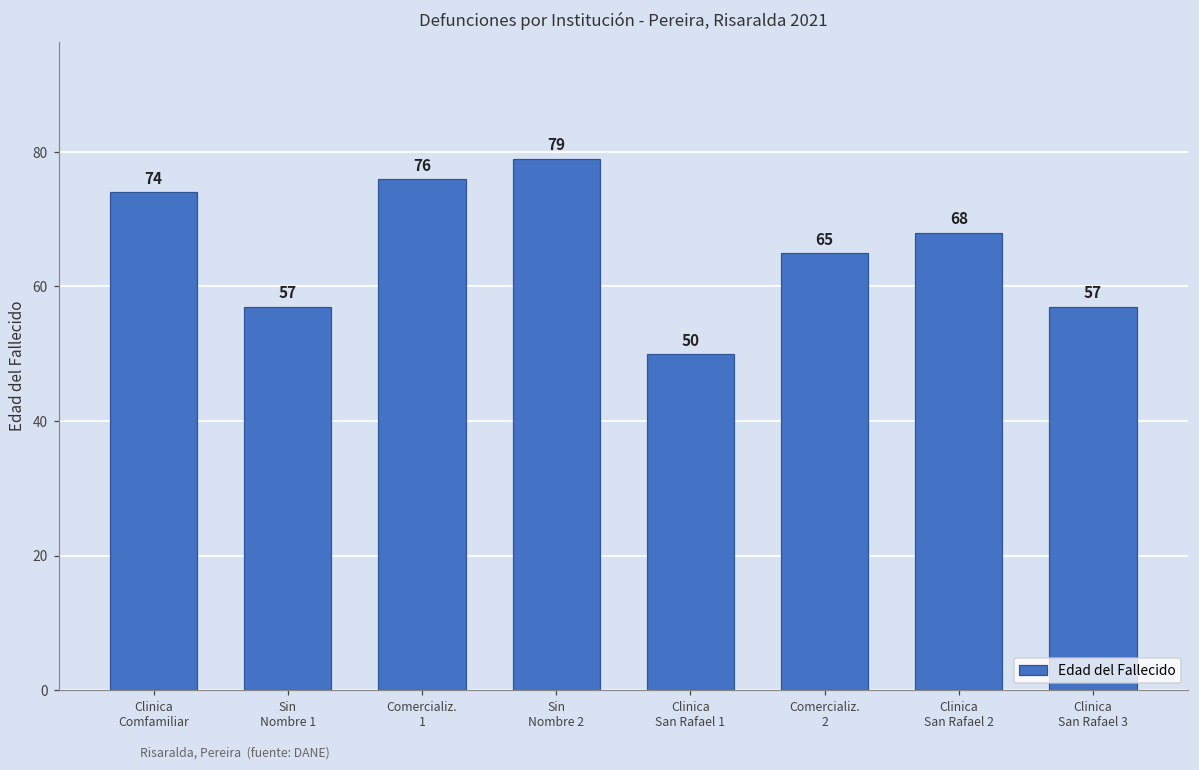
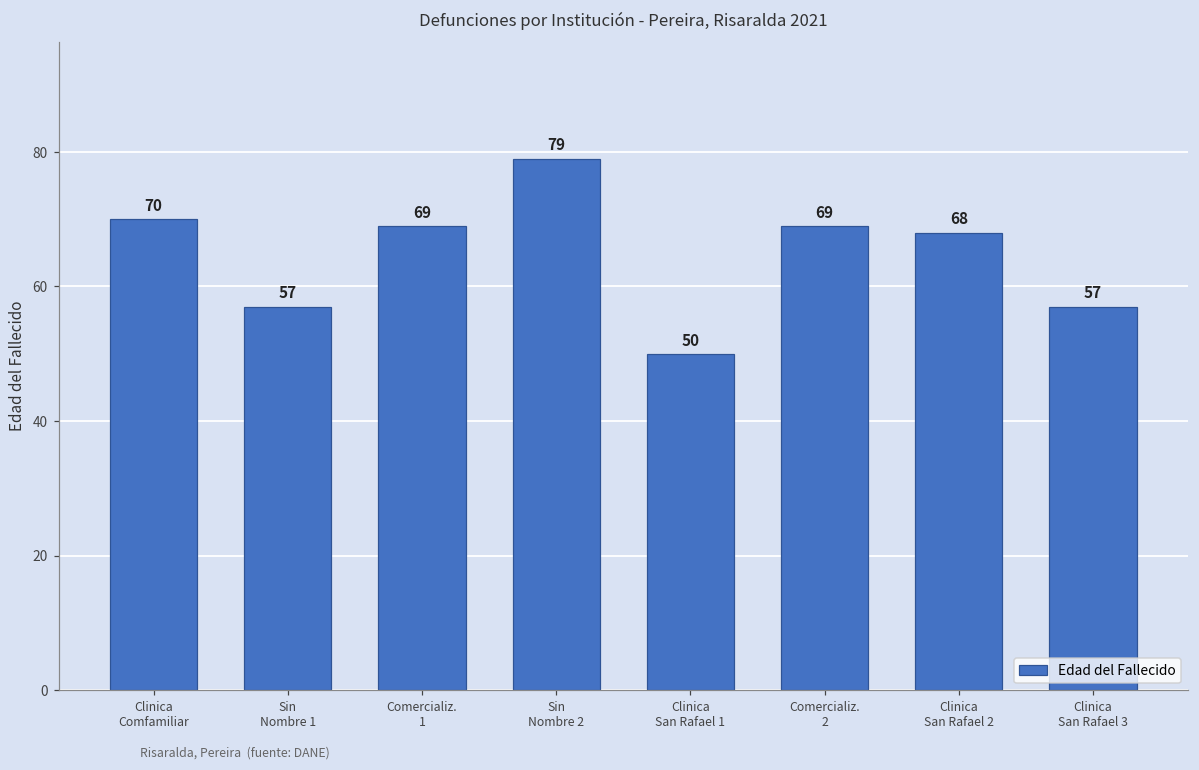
Clinica Comfamiliar: 74 -> 70
Comercializ. 1: 76 -> 69
Comercializ. 2: 65 -> 69
